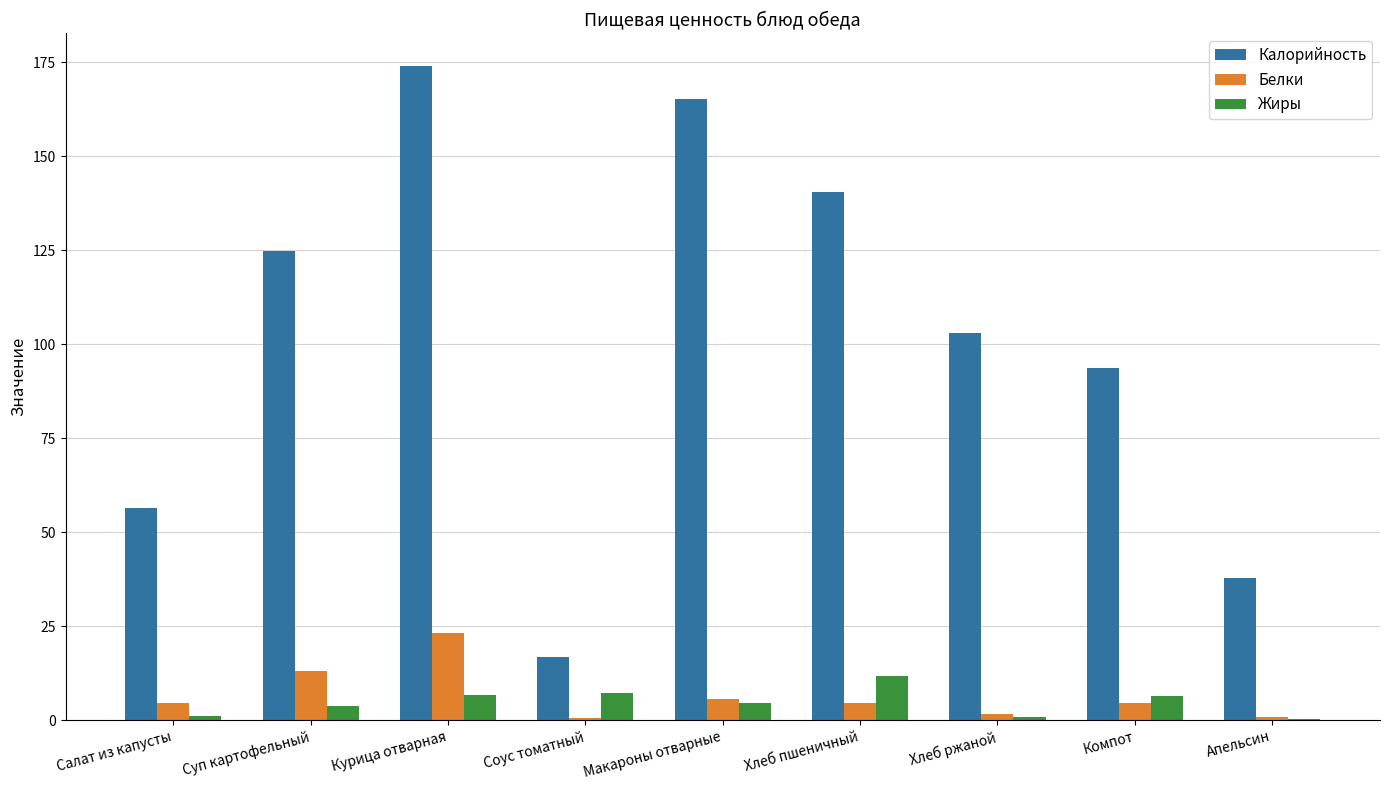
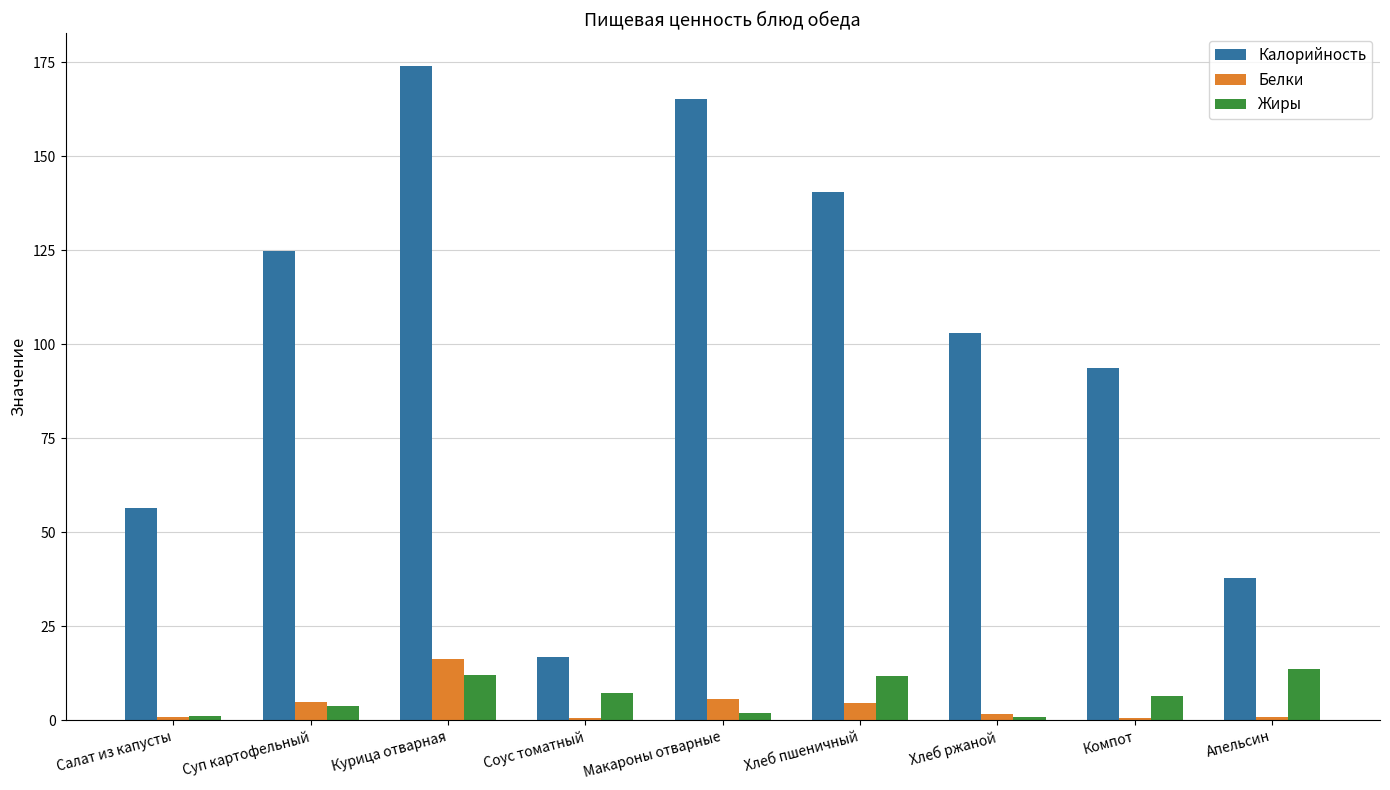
Белки, Салат из капусты: 4 -> 1
Белки, Суп картофельный: 13 -> 5
Белки, Курица отварная: 23 -> 16
Жиры, Курица отварная: 7 -> 12
Жиры, Макароны отварные: 5 -> 2
Белки, Компот: 5 -> 1
Жиры, Апельсин: 0 -> 14
